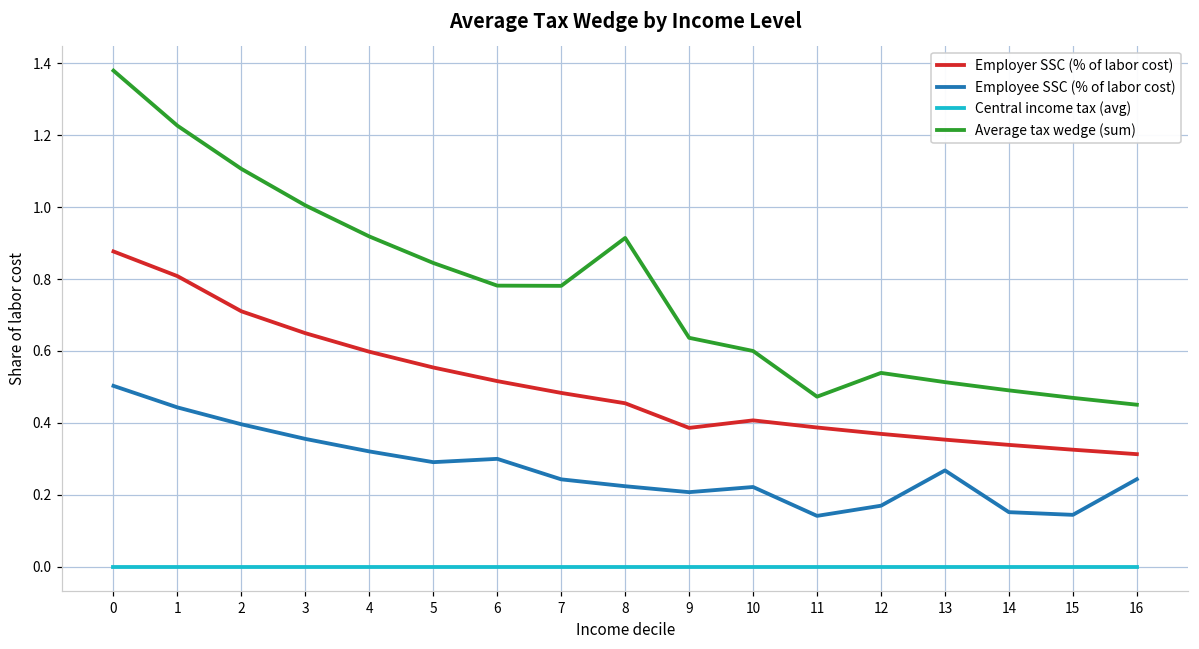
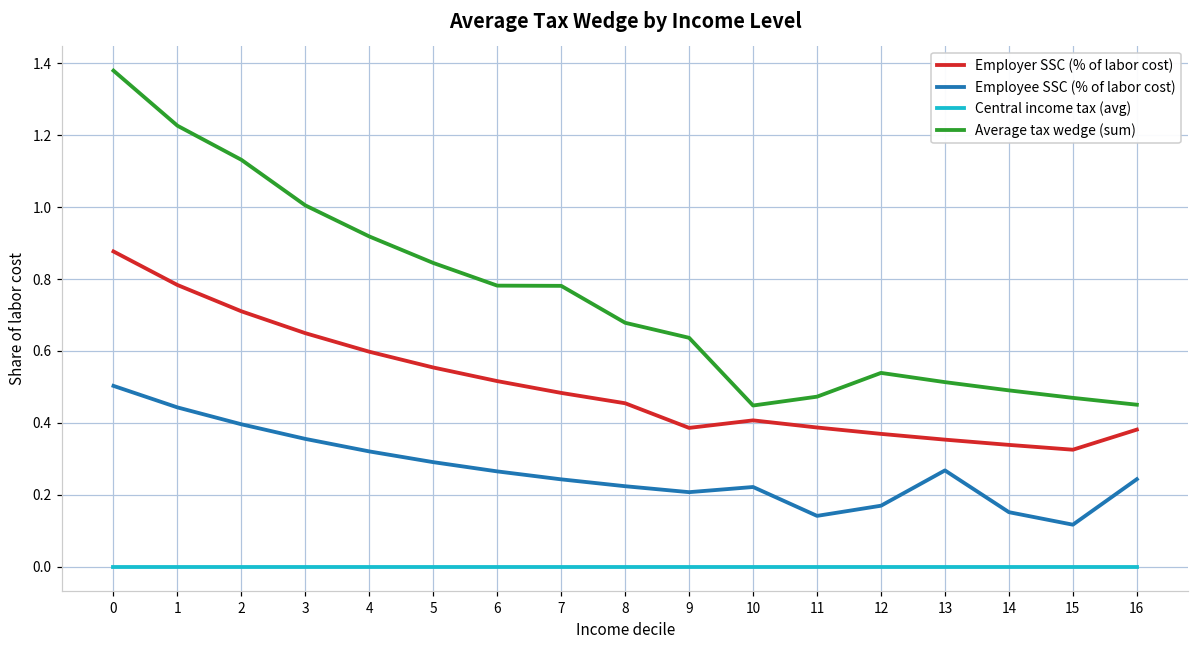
Employer SSC (% of labor cost), 1: 0.81 -> 0.78
Average tax wedge (sum), 2: 1.11 -> 1.13
Employee SSC (% of labor cost), 6: 0.30 -> 0.27
Average tax wedge (sum), 8: 0.91 -> 0.68
Average tax wedge (sum), 10: 0.60 -> 0.45
Employee SSC (% of labor cost), 15: 0.14 -> 0.12
Employer SSC (% of labor cost), 16: 0.31 -> 0.38
